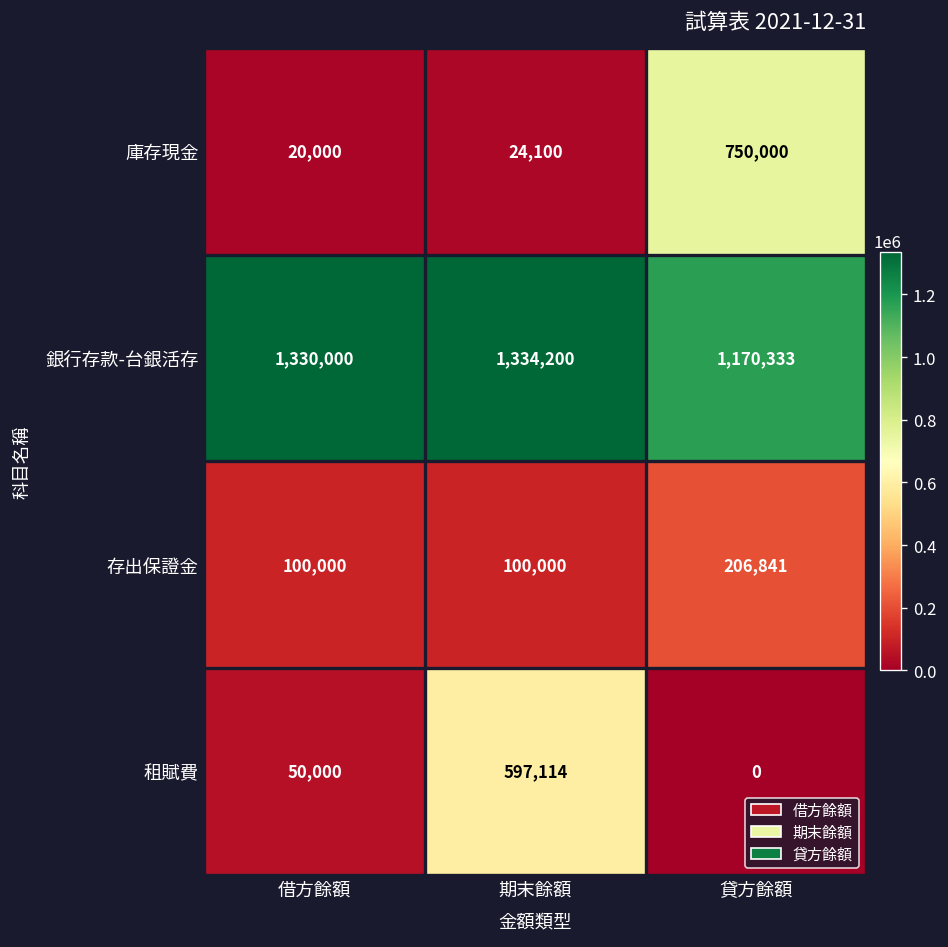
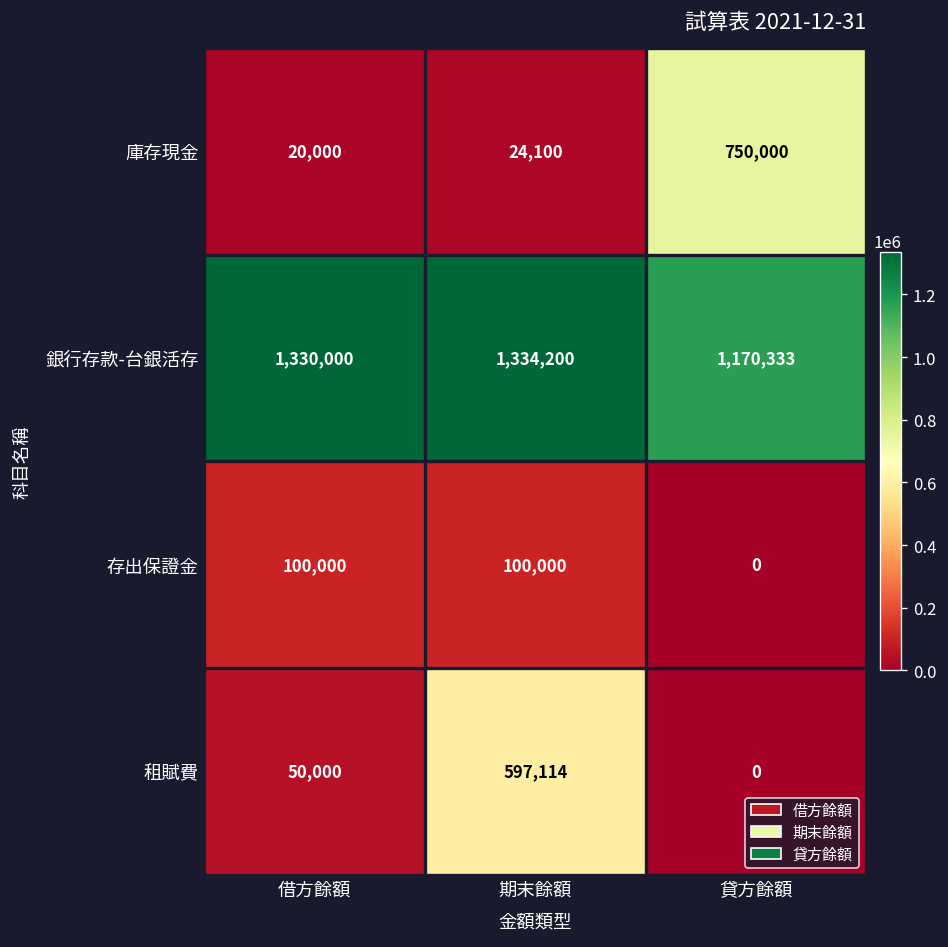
存出保證金, 貸方餘額: 206,841 -> 0
